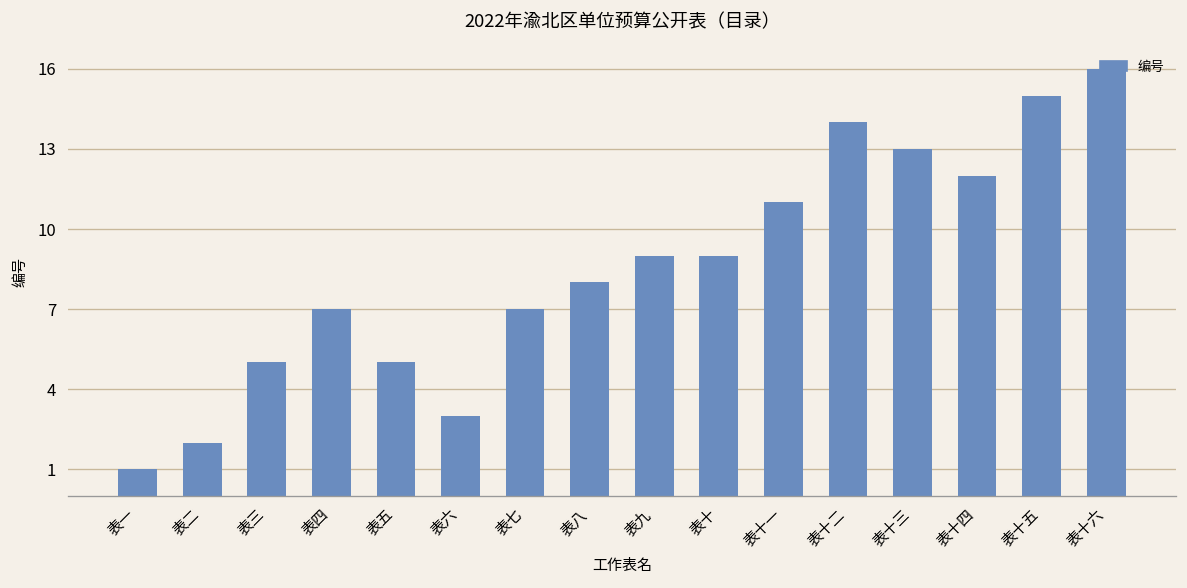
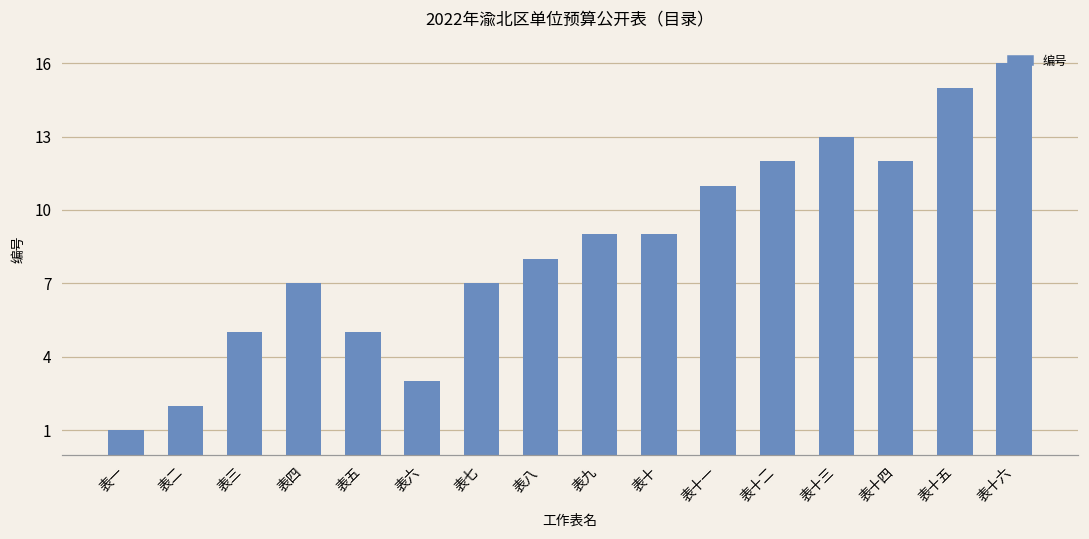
表十二: 14 -> 12
